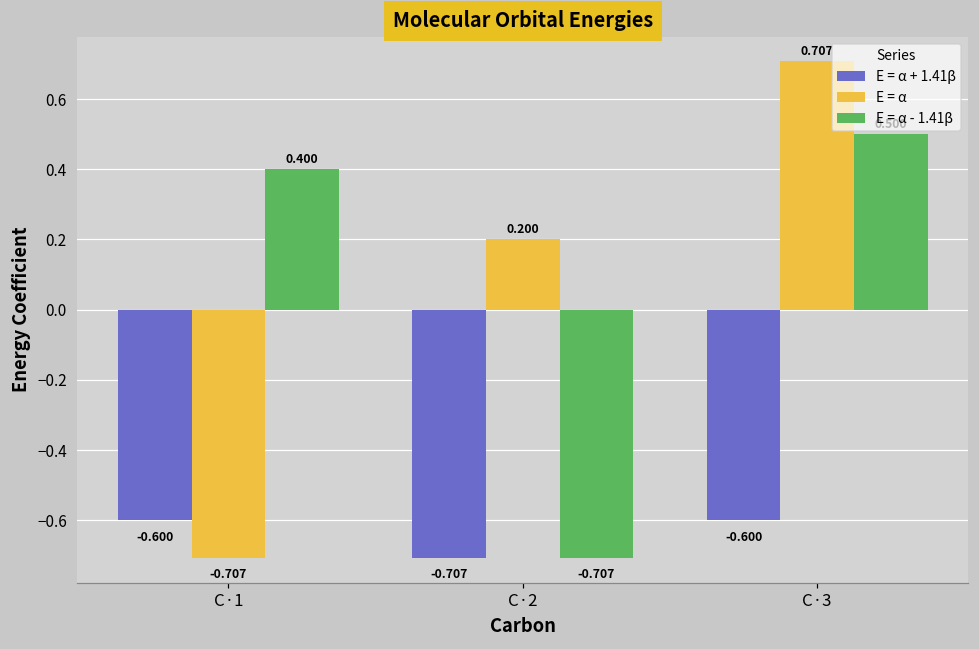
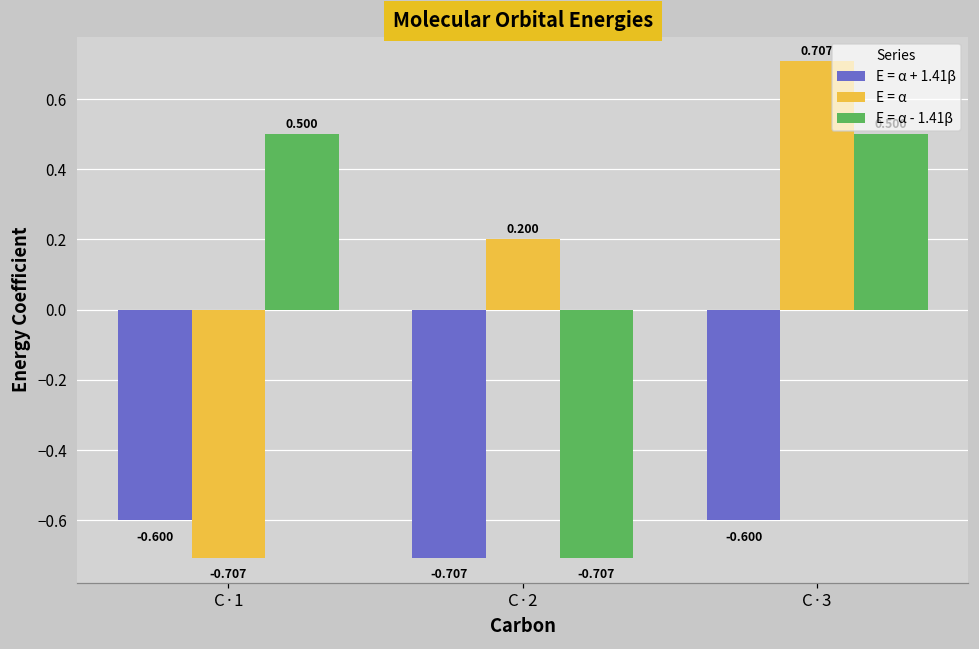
E = α - 1.41β, C·1: 0.400 -> 0.500
